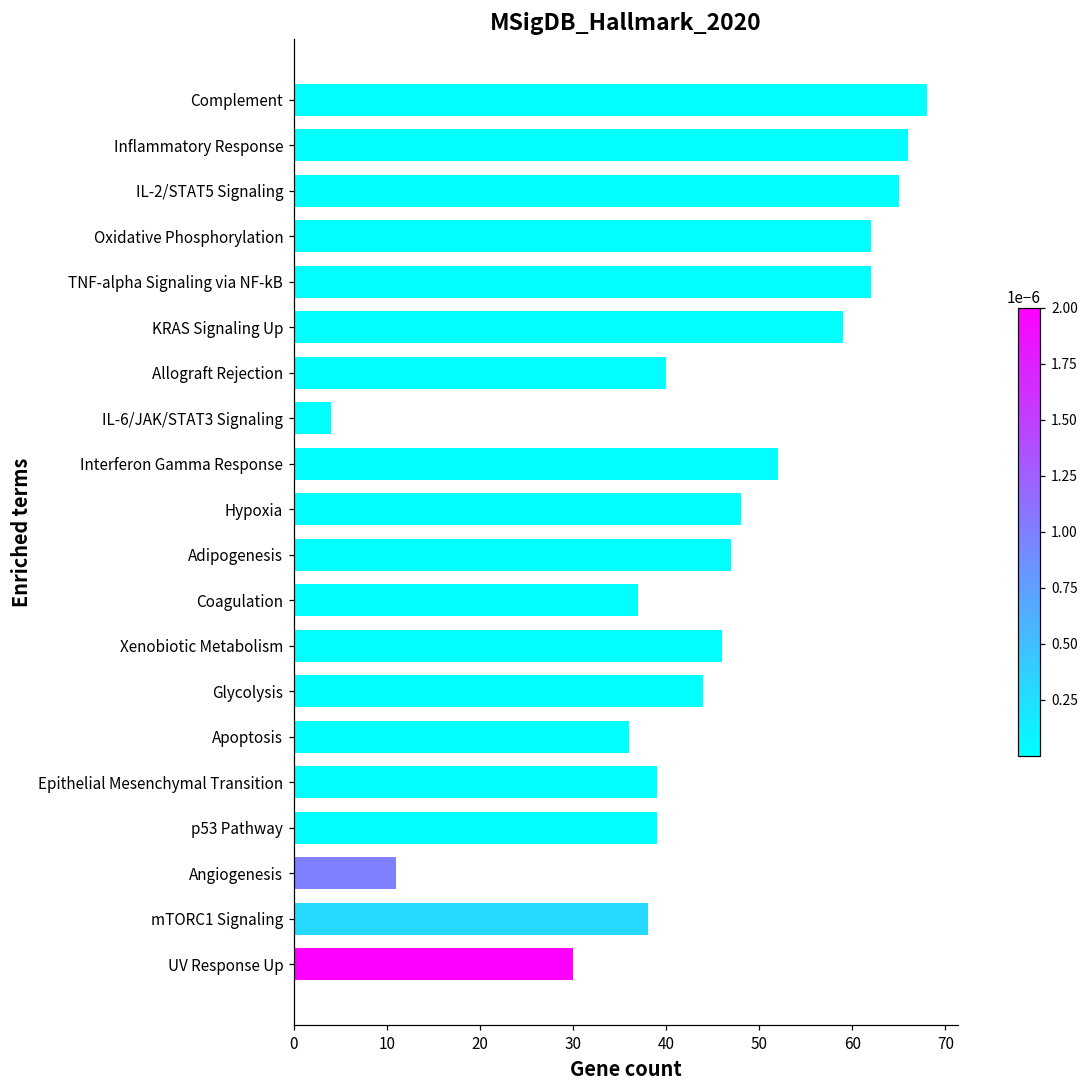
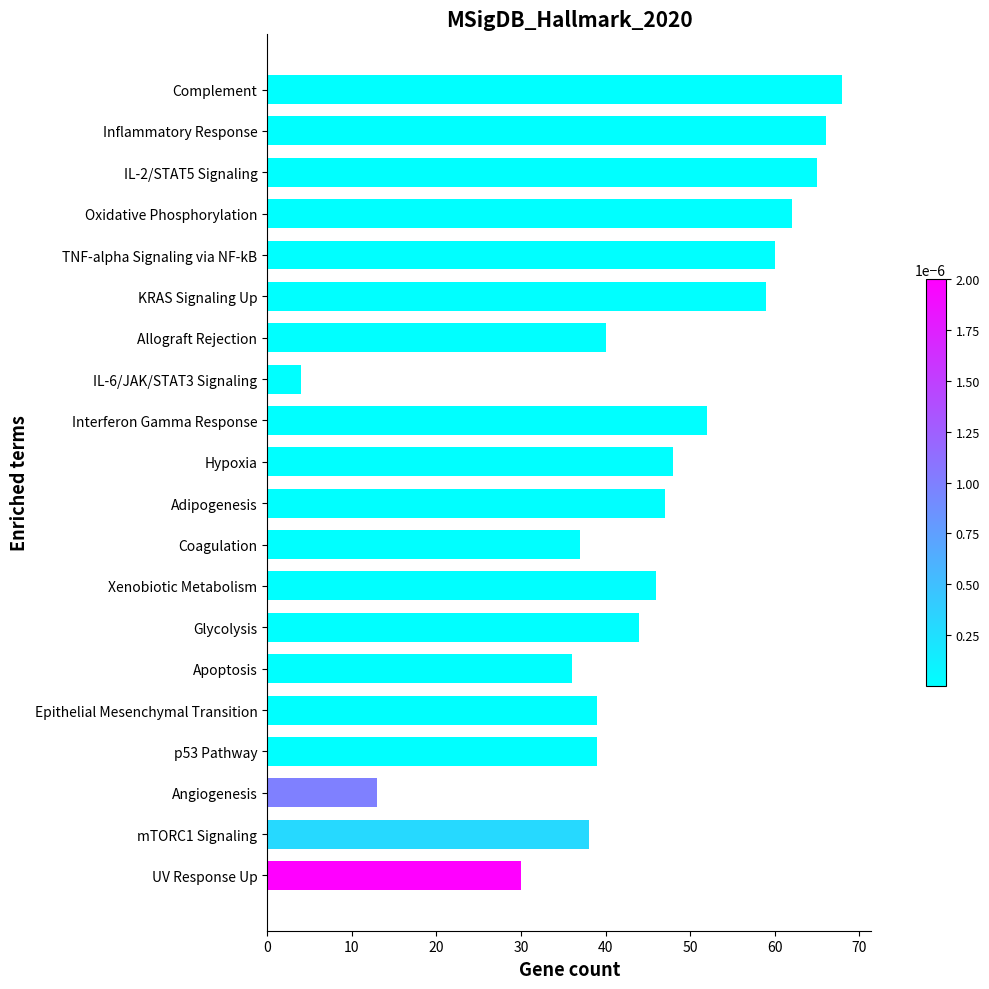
TNF-alpha Signaling via NF-kB: 62 -> 60
Angiogenesis: 11 -> 13
